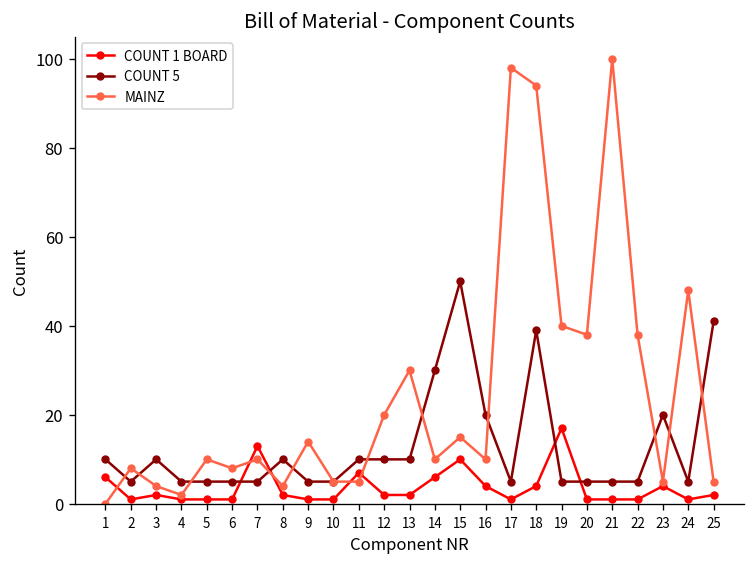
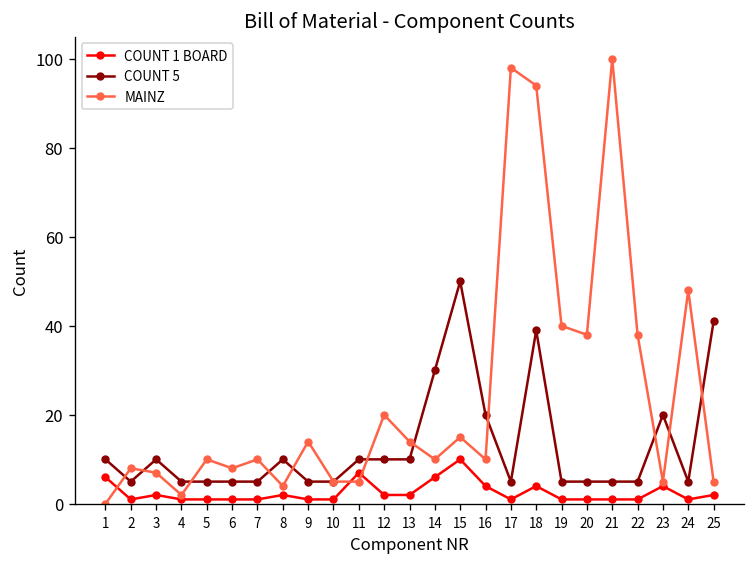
MAINZ, 3: 4 -> 7
COUNT 1 BOARD, 7: 13 -> 1
MAINZ, 13: 30 -> 14
COUNT 1 BOARD, 19: 17 -> 1
